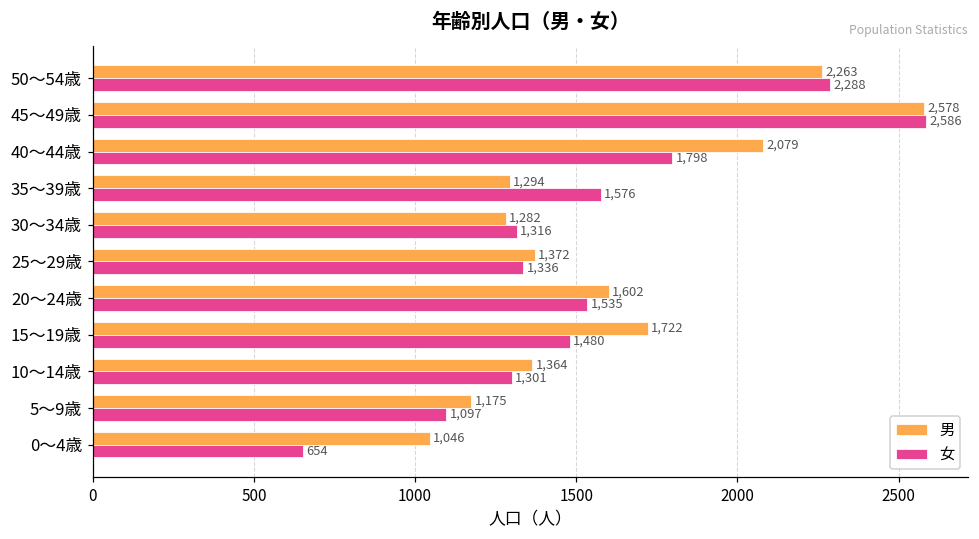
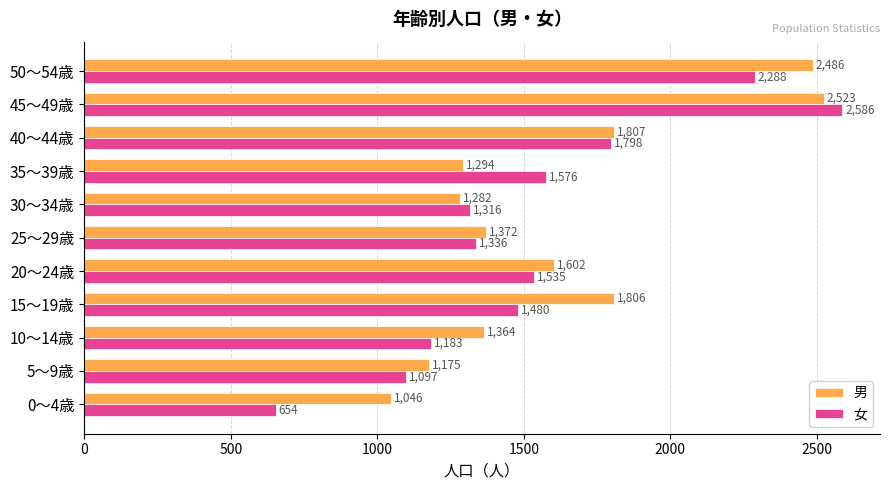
男, 50～54歳: 2,263 -> 2,486
男, 45～49歳: 2,578 -> 2,523
男, 40～44歳: 2,079 -> 1,807
男, 15～19歳: 1,722 -> 1,806
女, 10～14歳: 1,301 -> 1,183
